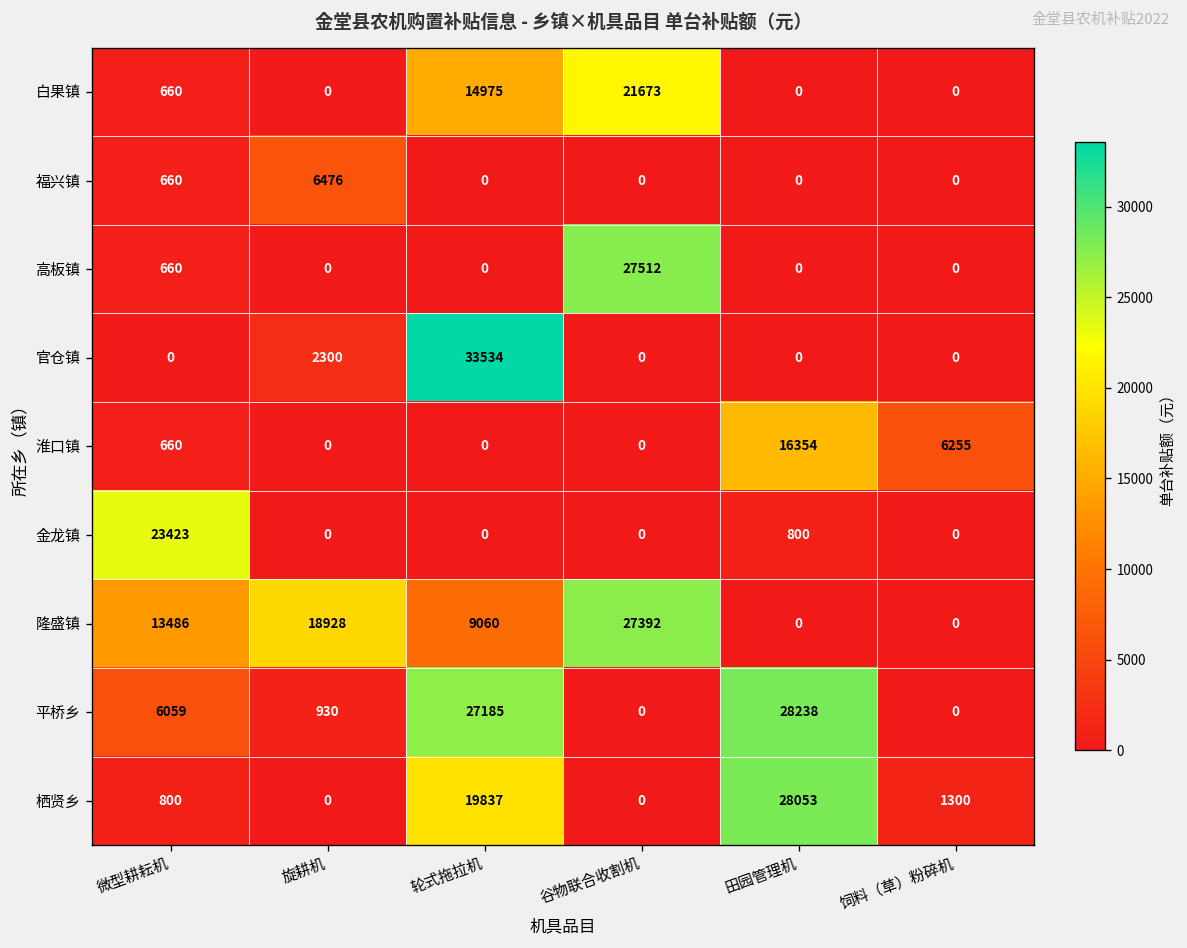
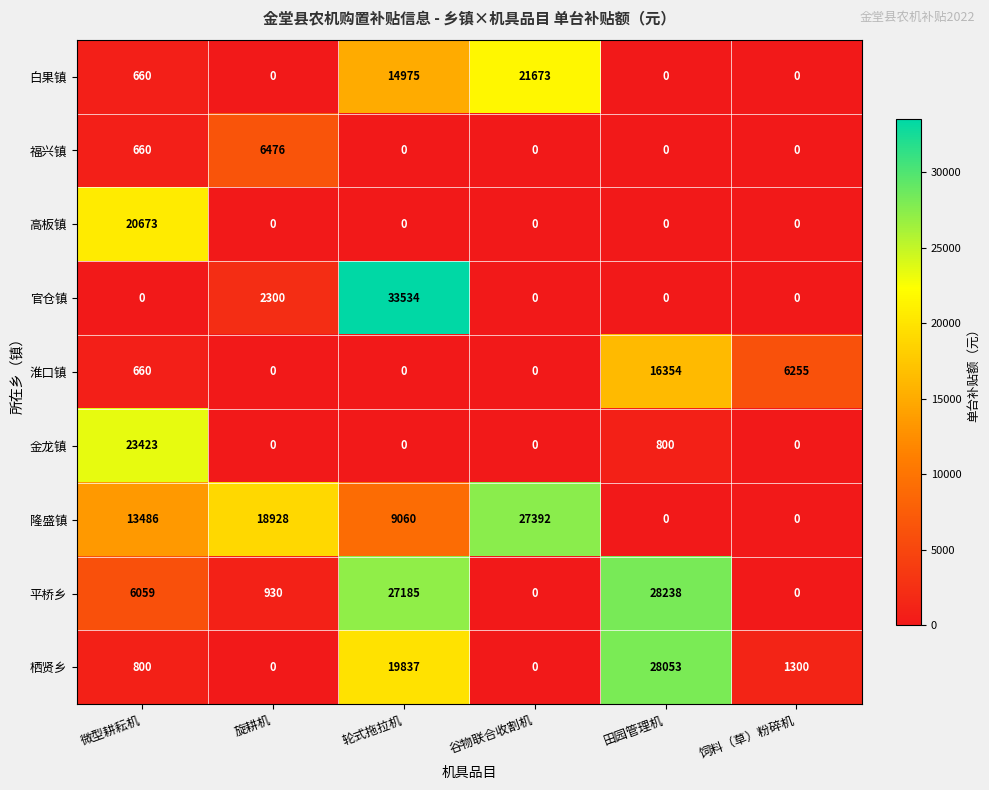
高板镇, 微型耕耘机: 660 -> 20673
高板镇, 谷物联合收割机: 27512 -> 0
